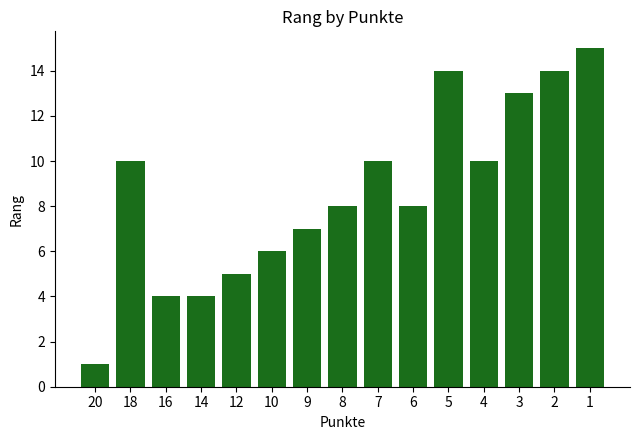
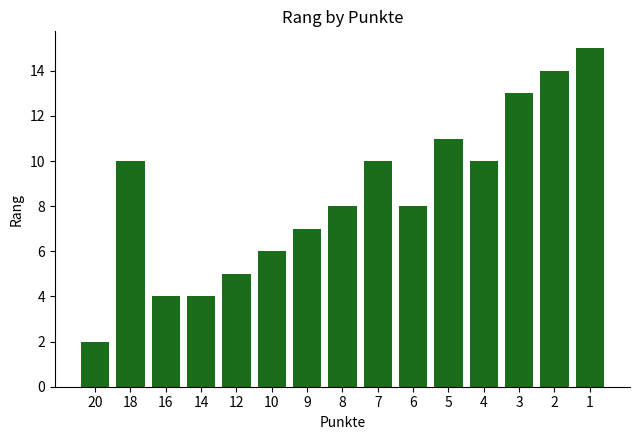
20: 1 -> 2
5: 14 -> 11
